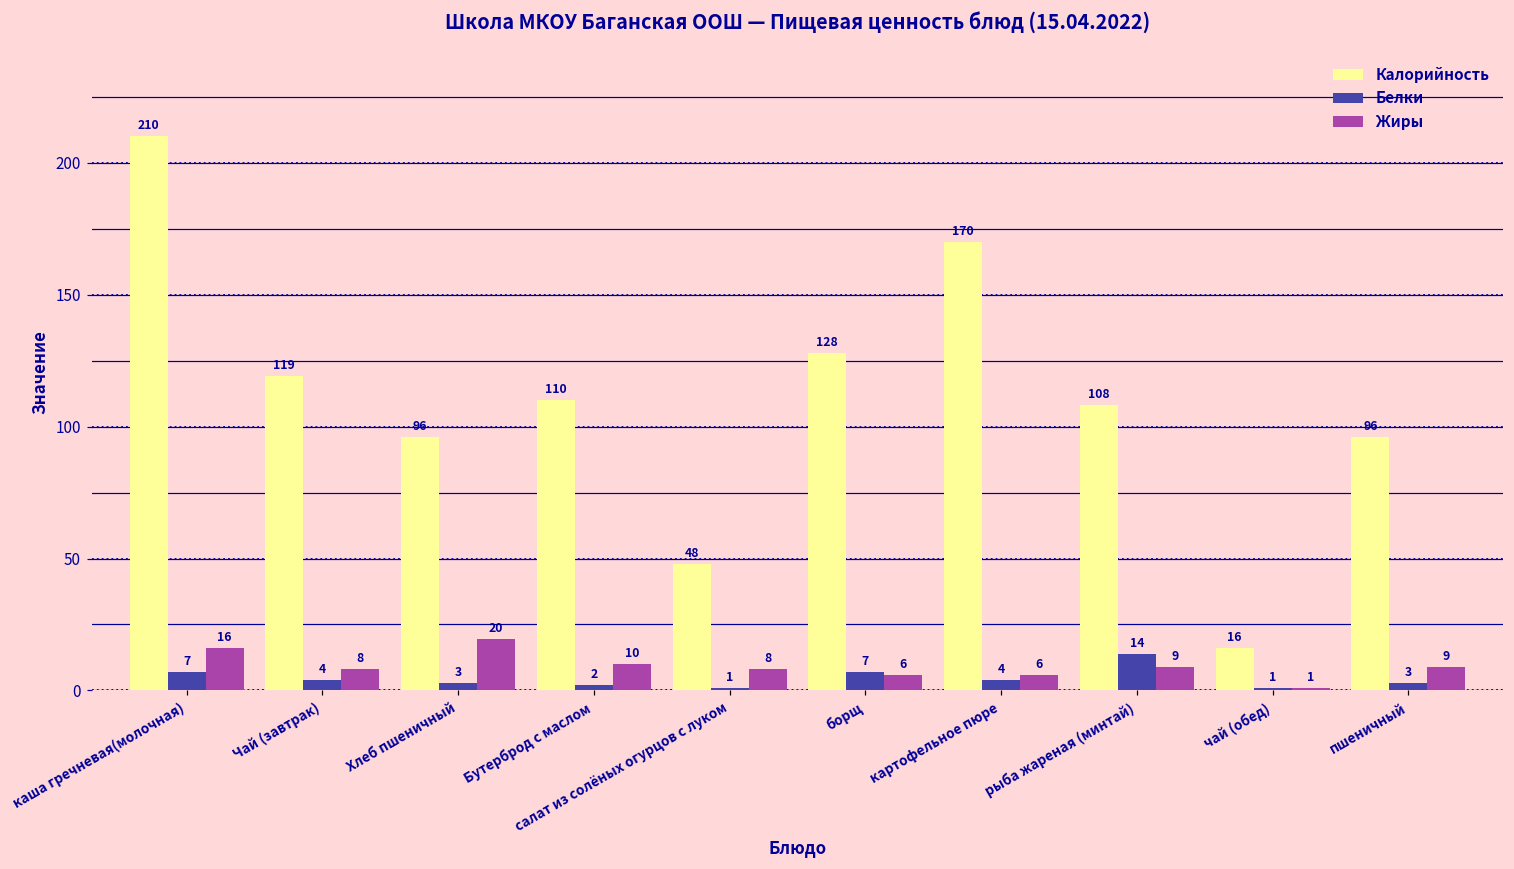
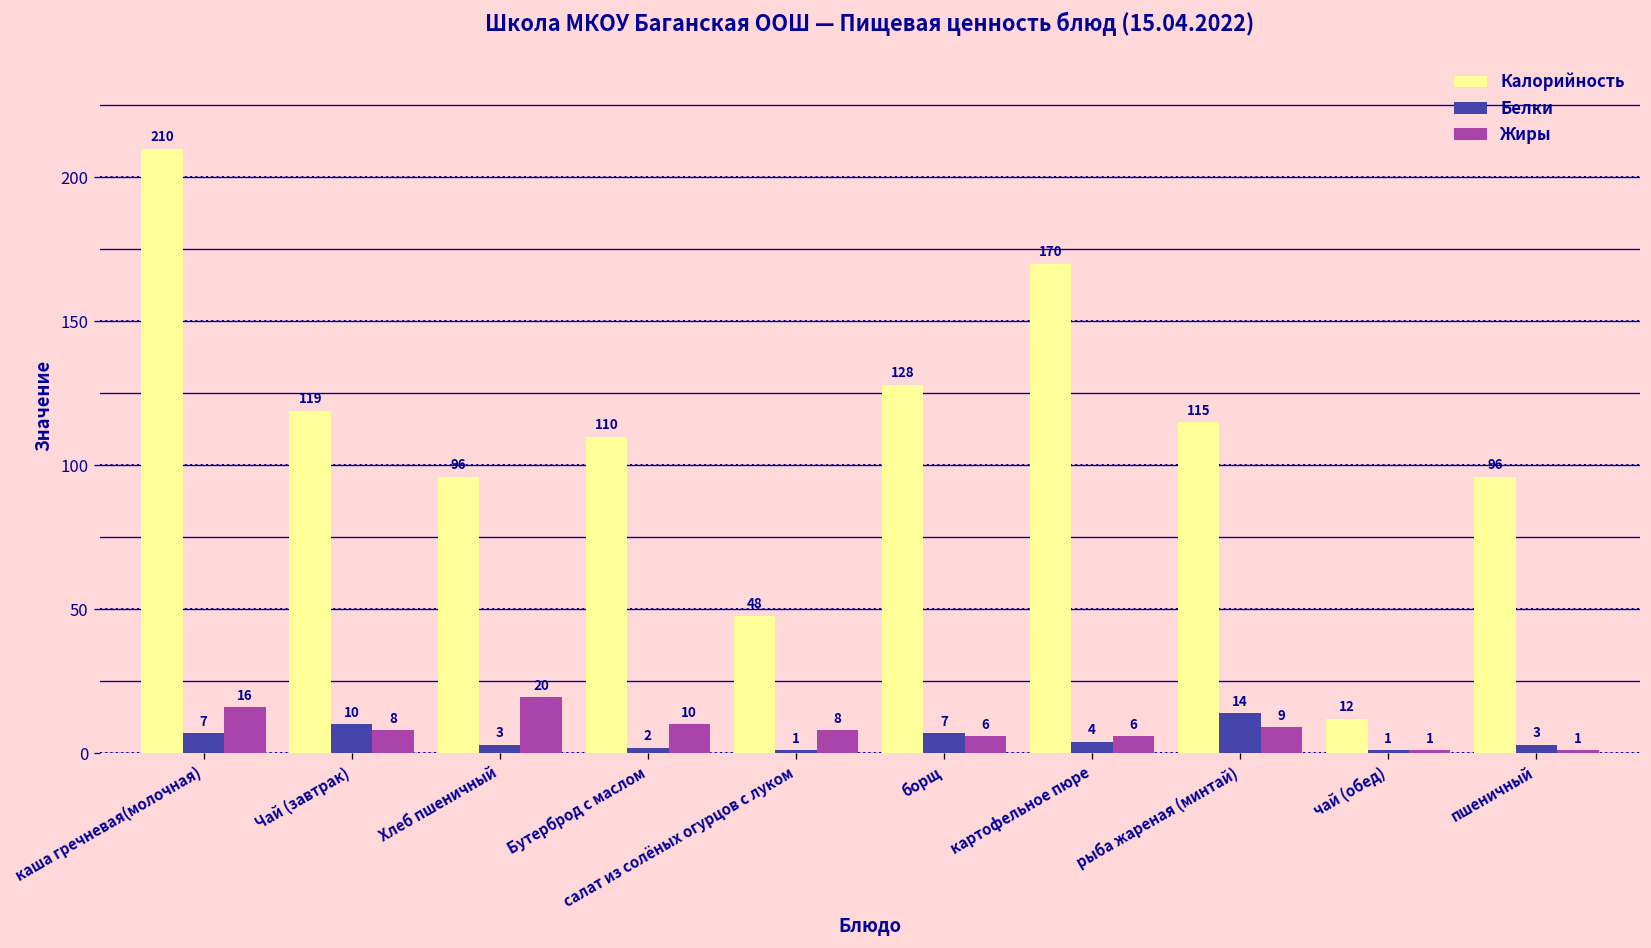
Белки, Чай (завтрак): 4 -> 10
Калорийность, рыба жареная (минтай): 108 -> 115
Калорийность, чай (обед): 16 -> 12
Жиры, пшеничный: 9 -> 1
